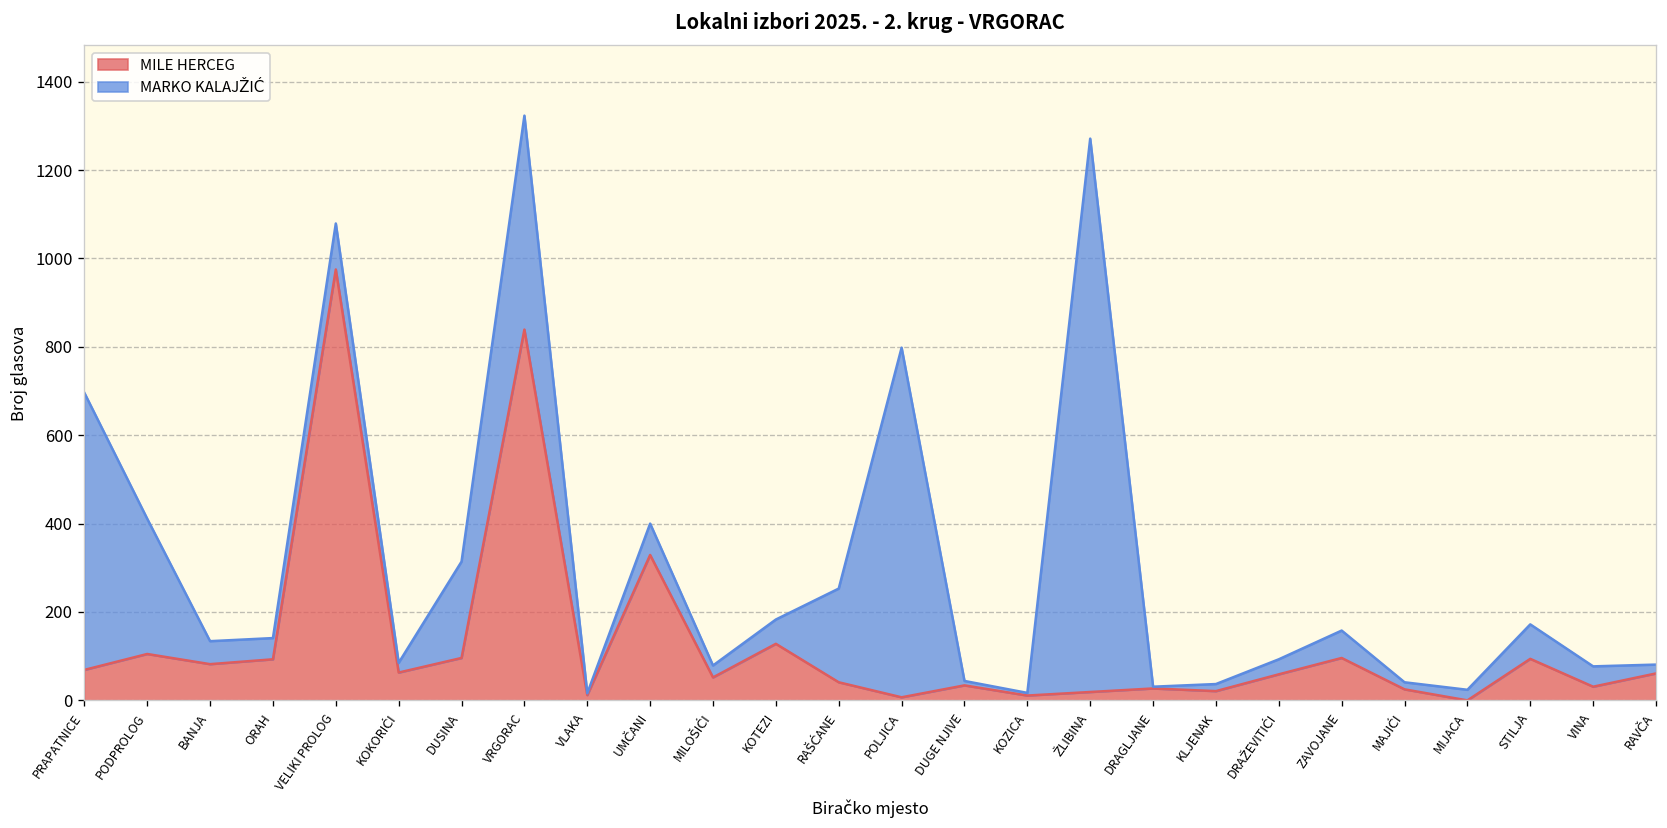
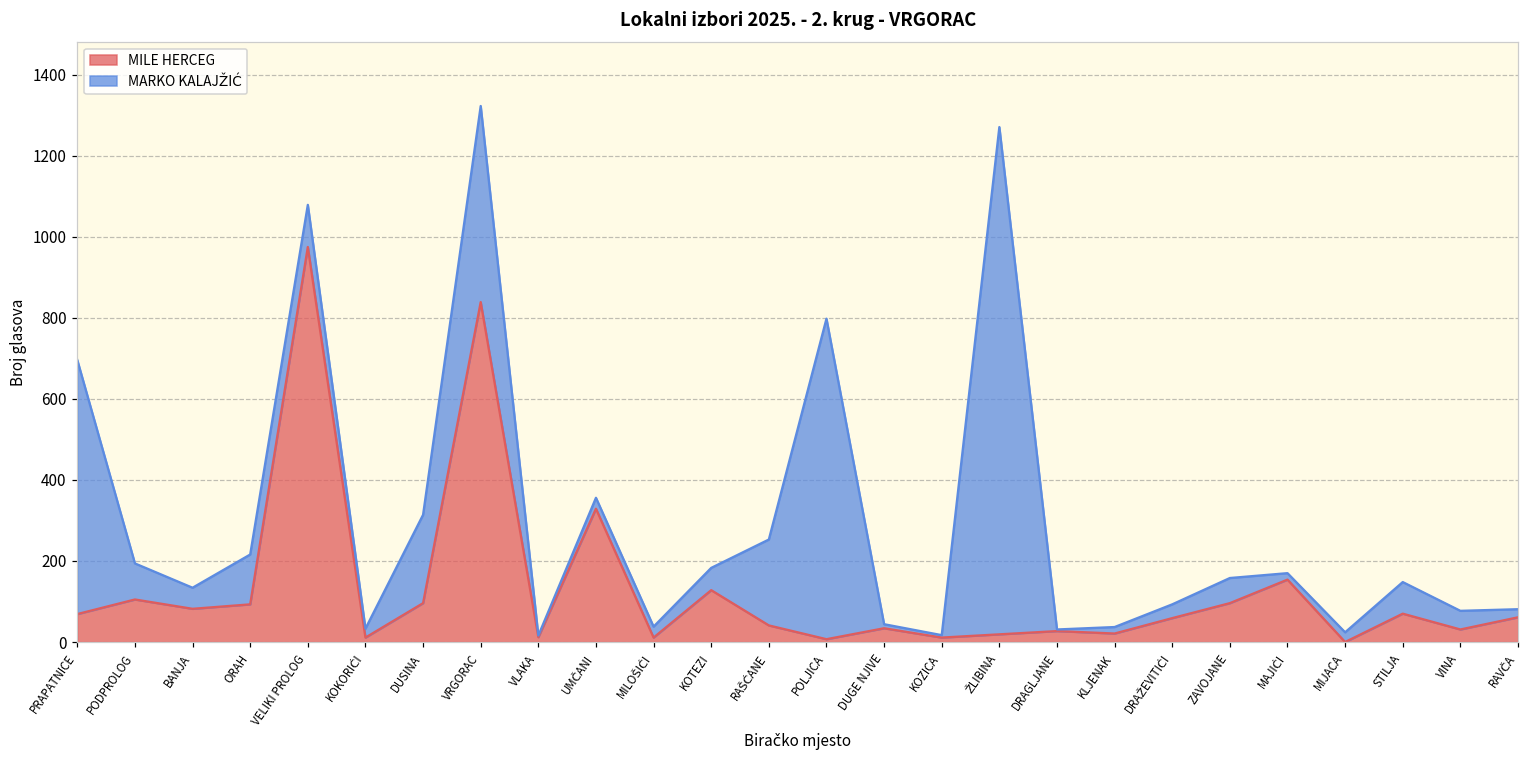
MARKO KALAJŽIĆ, PODPROLOG: 310 -> 90
MARKO KALAJŽIĆ, ORAH: 50 -> 120
MILE HERCEG, KOKORIĆI: 60 -> 10
MARKO KALAJŽIĆ, UMČANI: 70 -> 30
MILE HERCEG, MILOŠIĆI: 50 -> 10
MILE HERCEG, MAJIĆI: 30 -> 150
MILE HERCEG, STILJA: 90 -> 70
